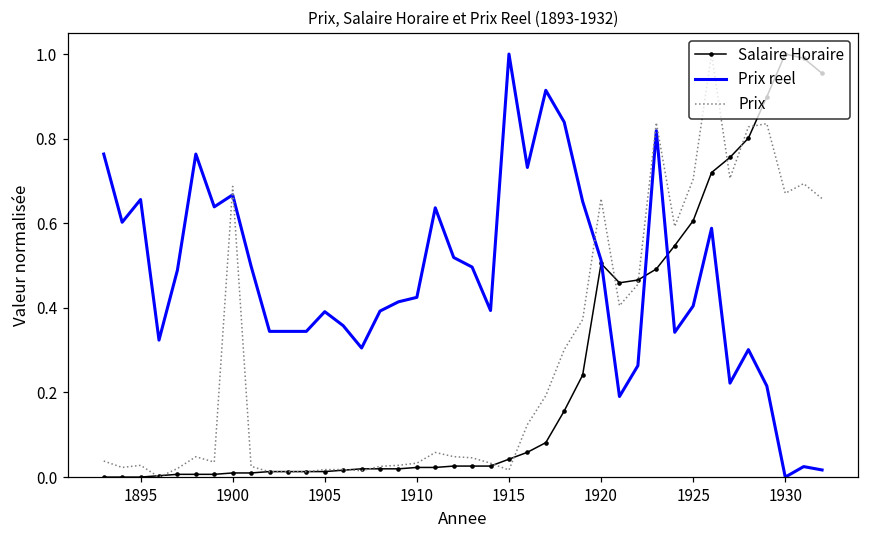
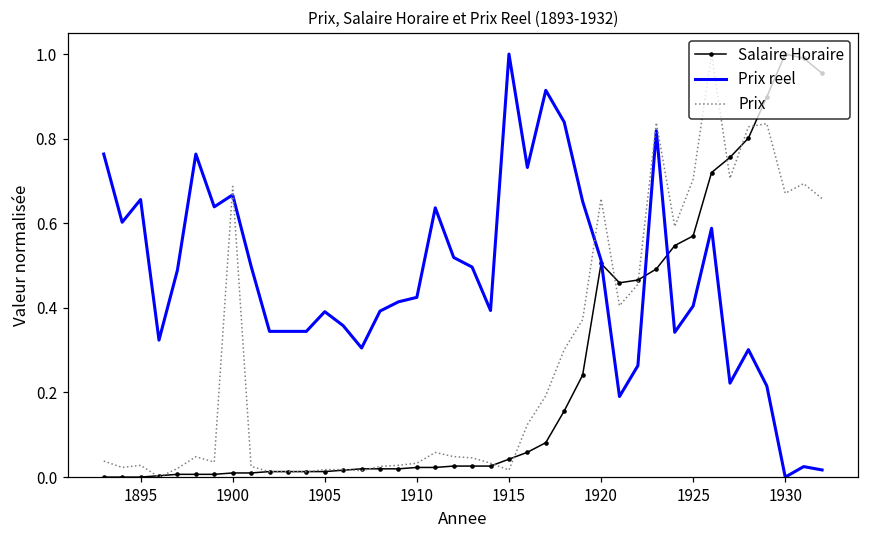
Salaire Horaire, 1925: 0.61 -> 0.57
